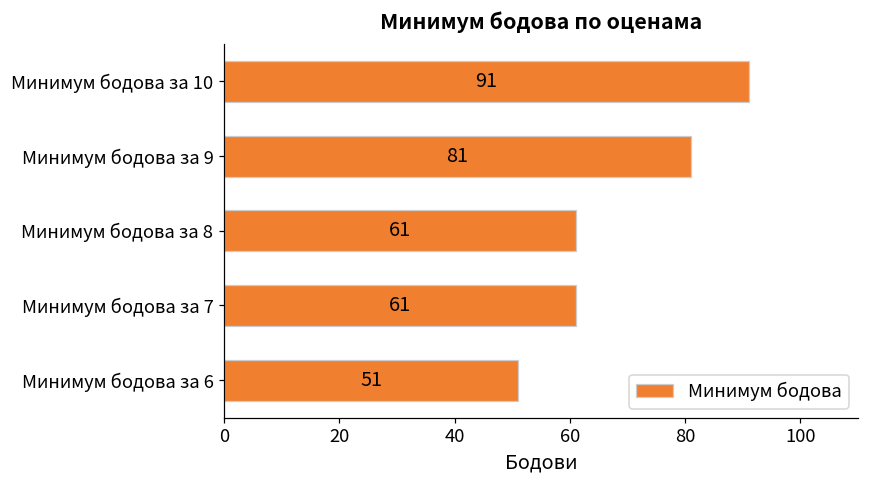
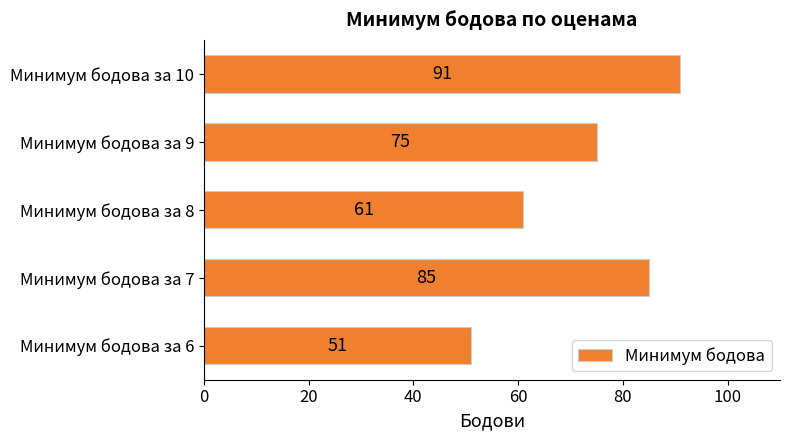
Минимум бодова за 9: 81 -> 75
Минимум бодова за 7: 61 -> 85
